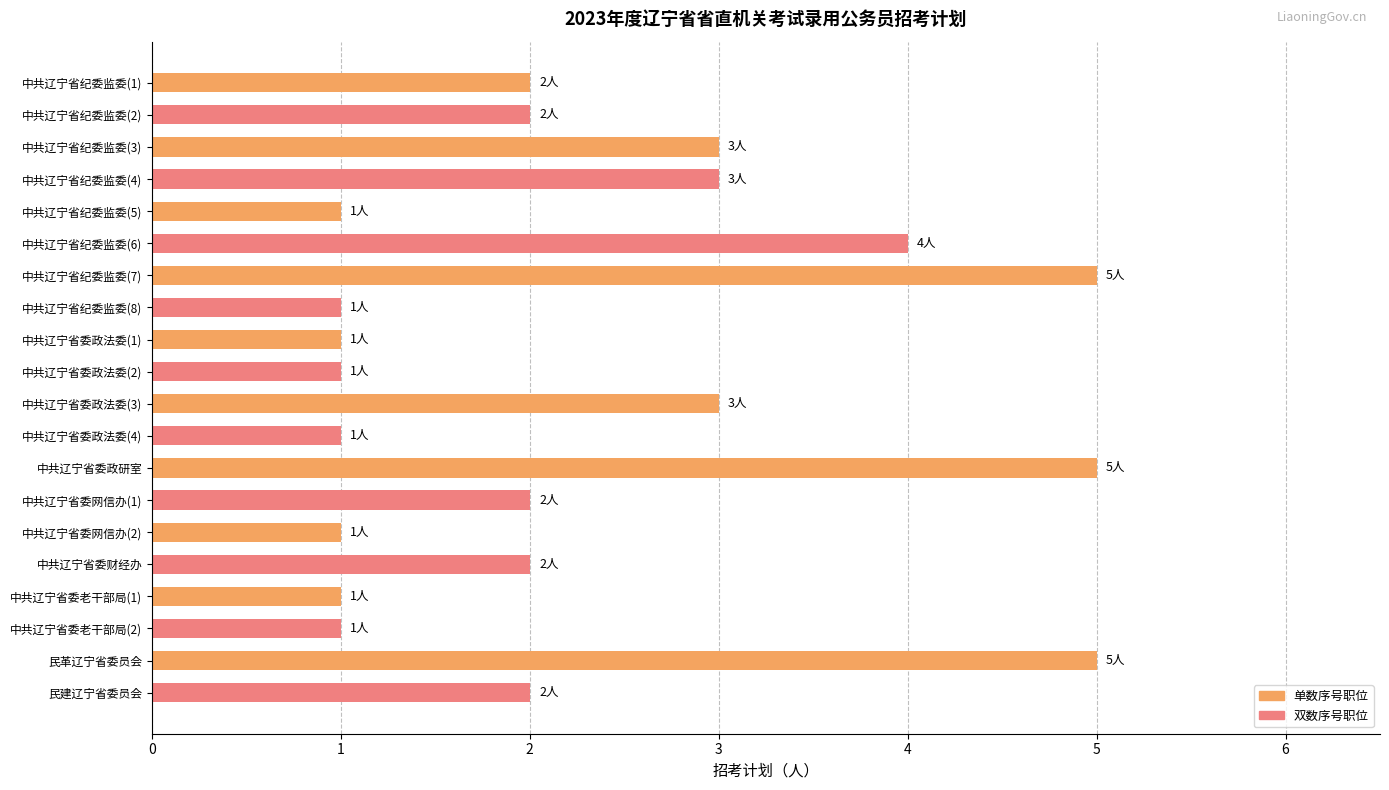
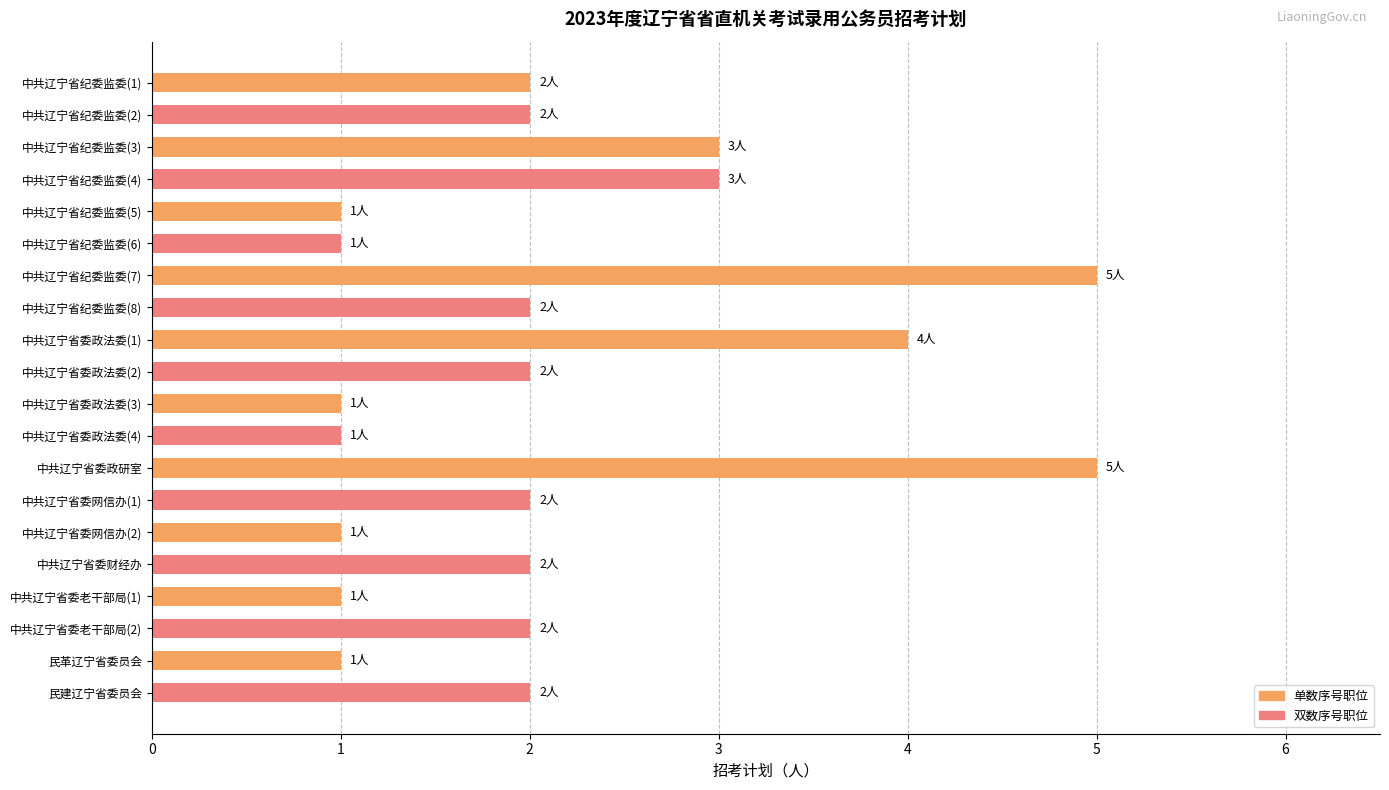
中共辽宁省纪委监委(6): 4人 -> 1人
中共辽宁省纪委监委(8): 1人 -> 2人
中共辽宁省委政法委(1): 1人 -> 4人
中共辽宁省委政法委(2): 1人 -> 2人
中共辽宁省委政法委(3): 3人 -> 1人
中共辽宁省委老干部局(2): 1人 -> 2人
民革辽宁省委员会: 5人 -> 1人
